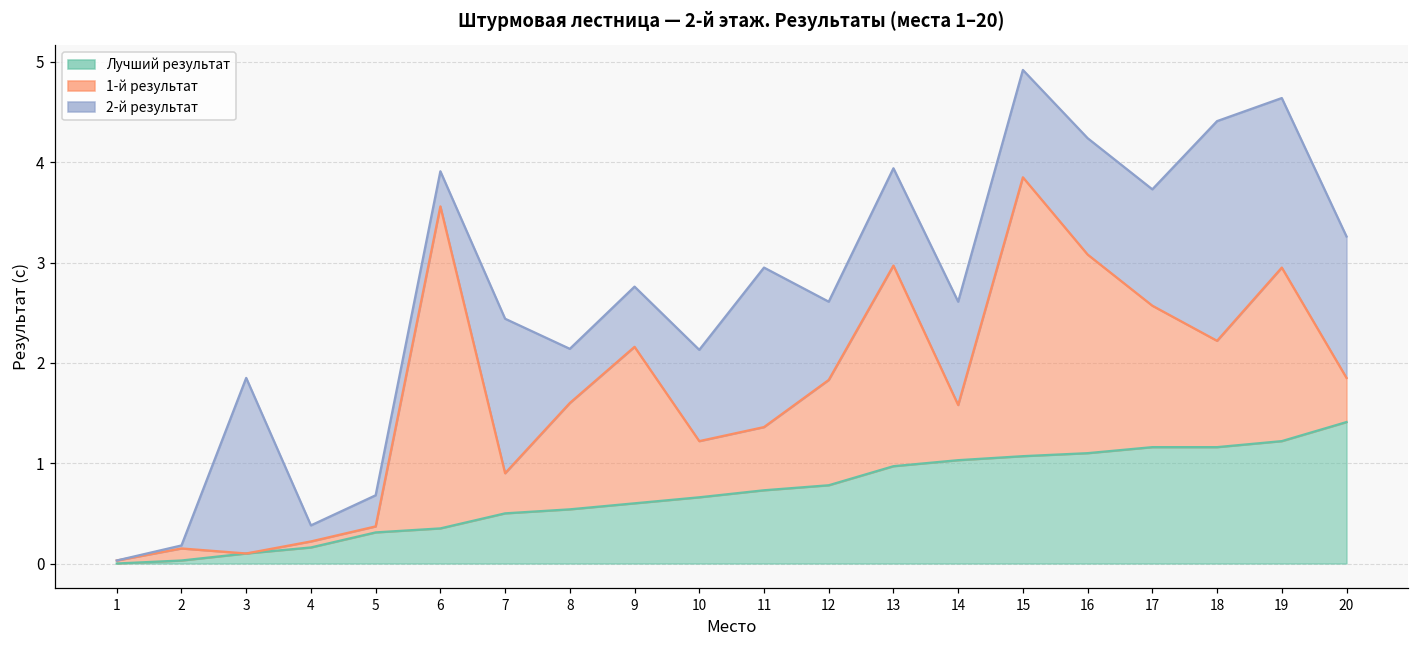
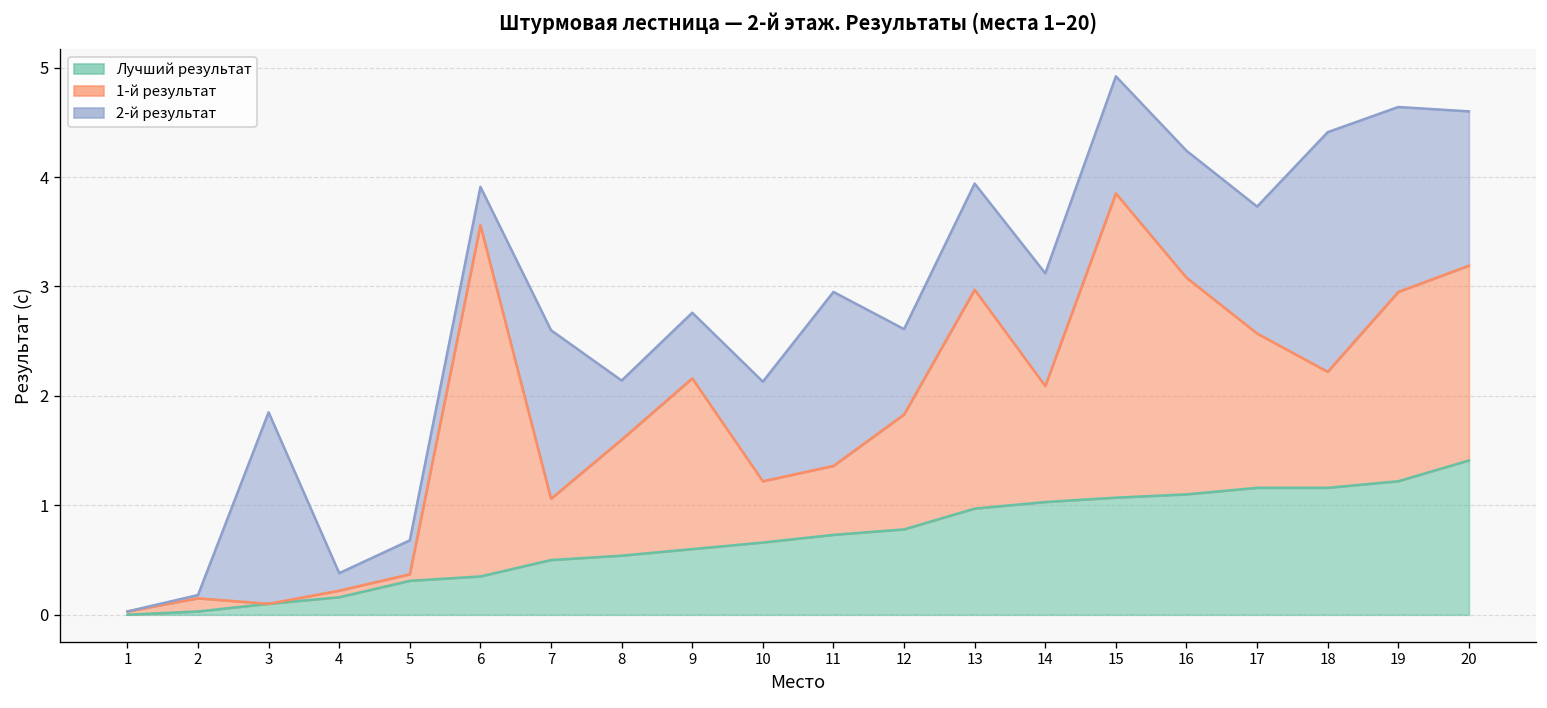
1-й результат, 7: 0.4 -> 0.6
1-й результат, 14: 0.5 -> 1.1
1-й результат, 20: 0.4 -> 1.8
